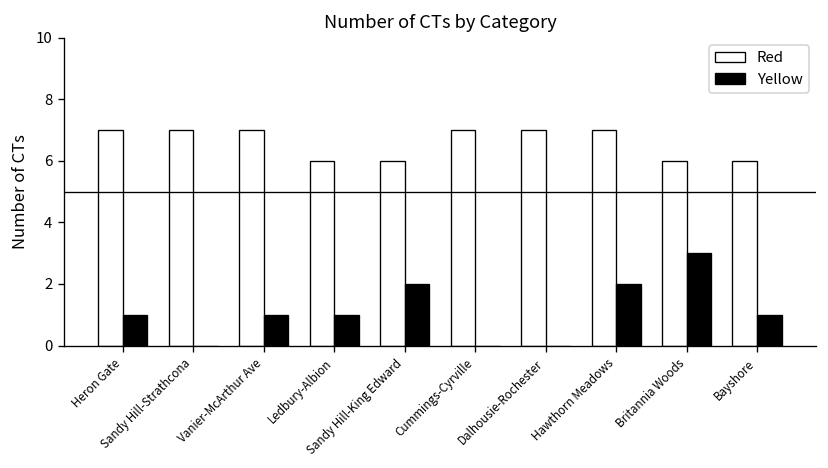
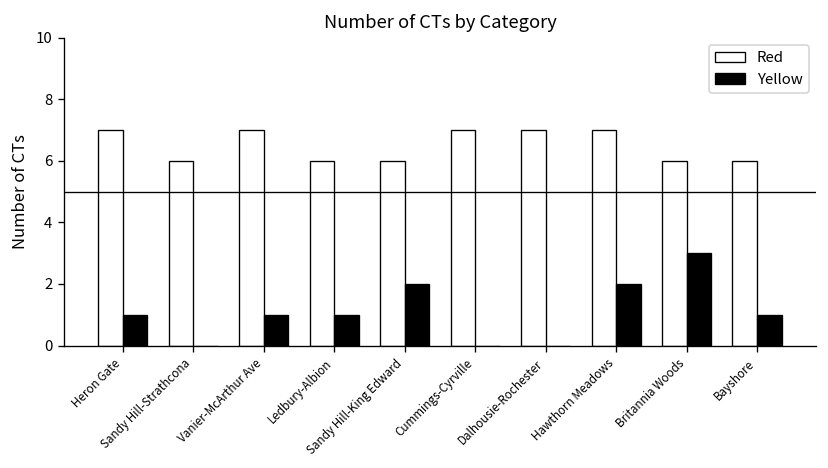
Red, Sandy Hill-Strathcona: 7 -> 6
